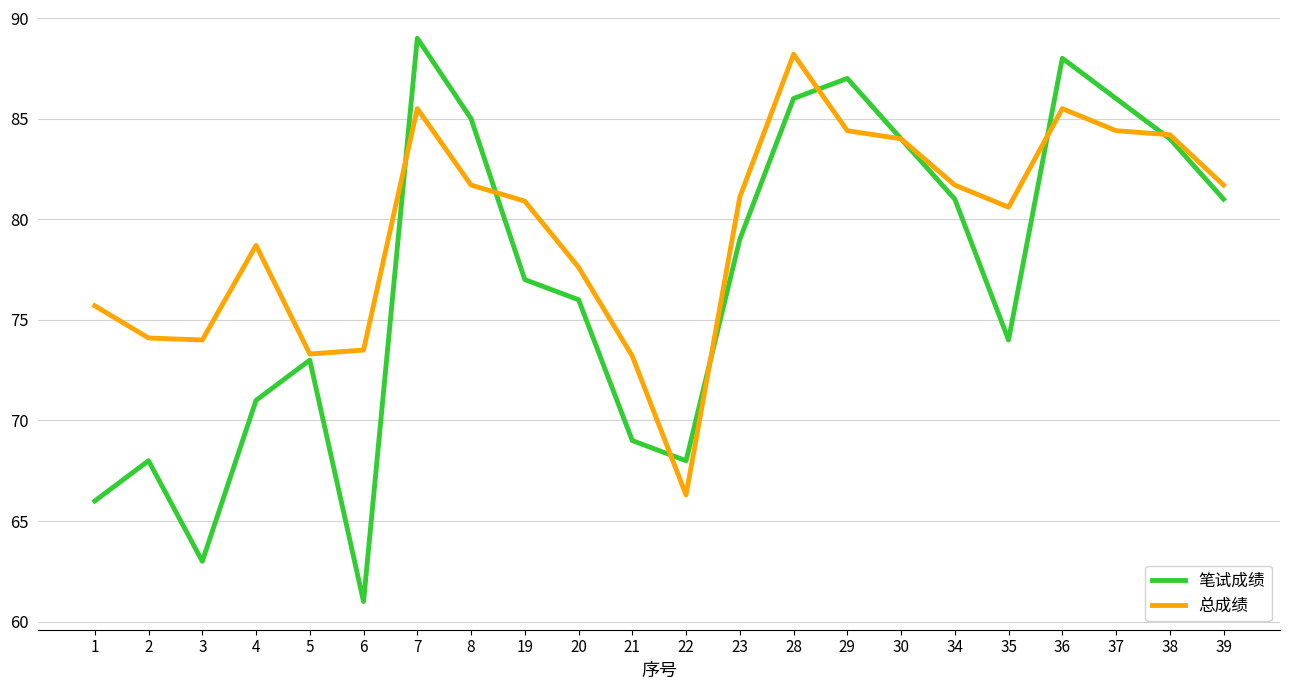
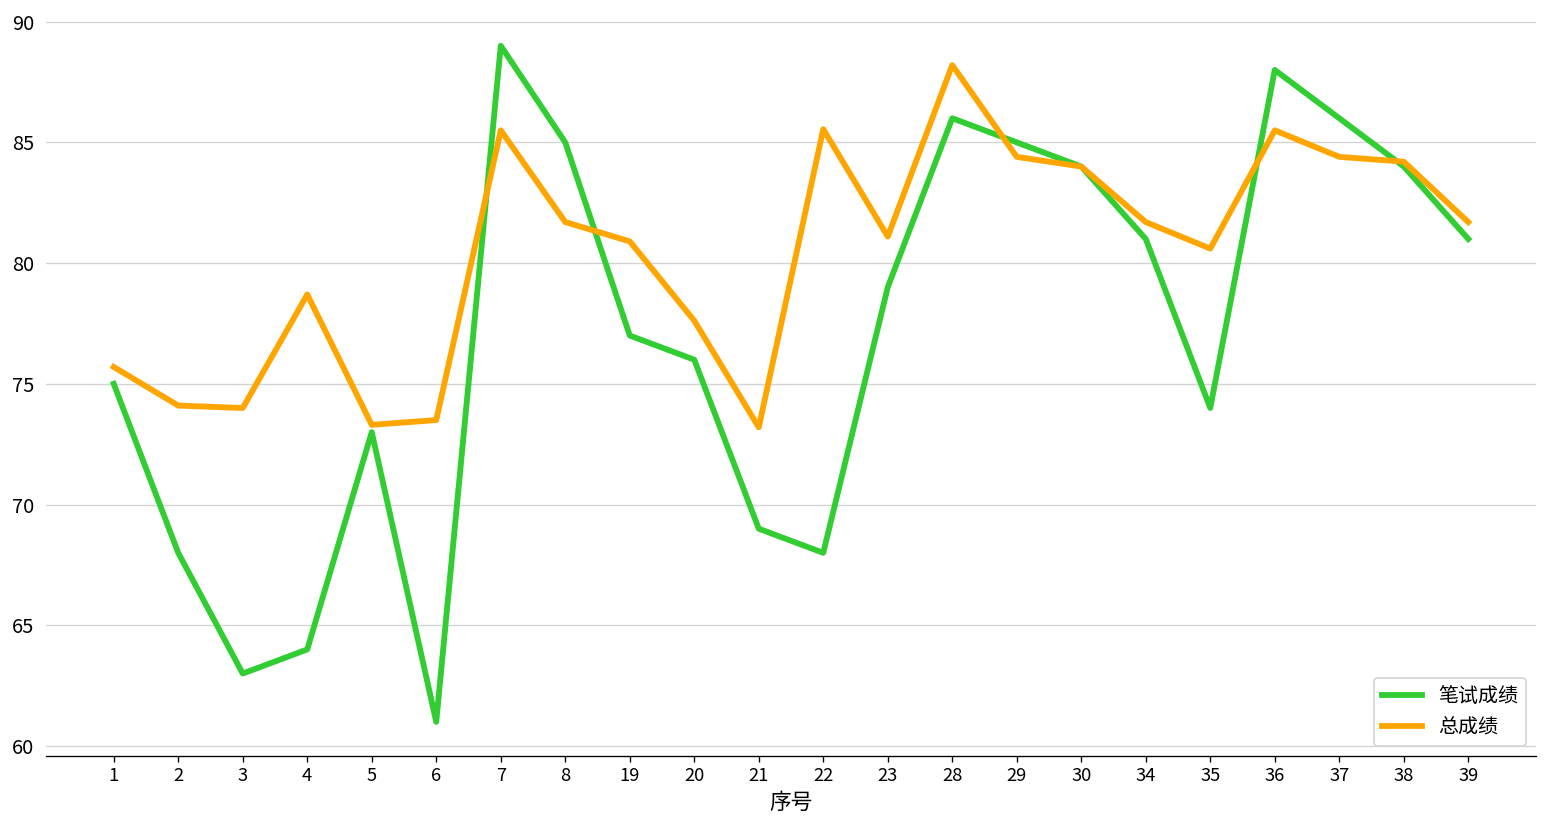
笔试成绩, 1: 66 -> 75
笔试成绩, 4: 71 -> 64
总成绩, 22: 66.3 -> 85.5
笔试成绩, 29: 87 -> 85
